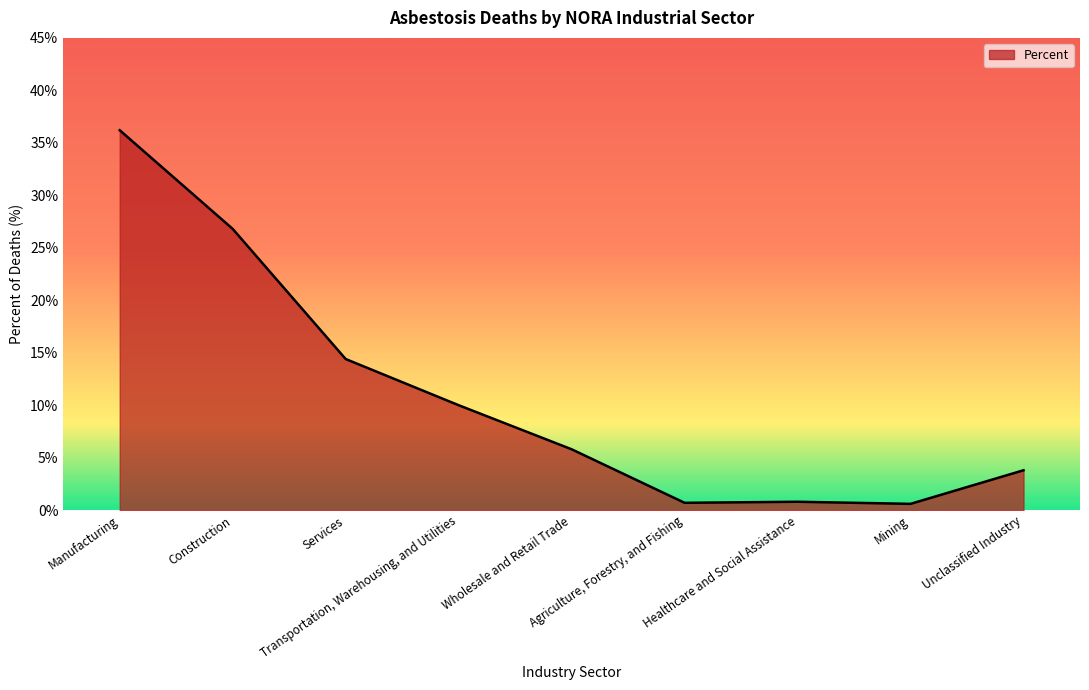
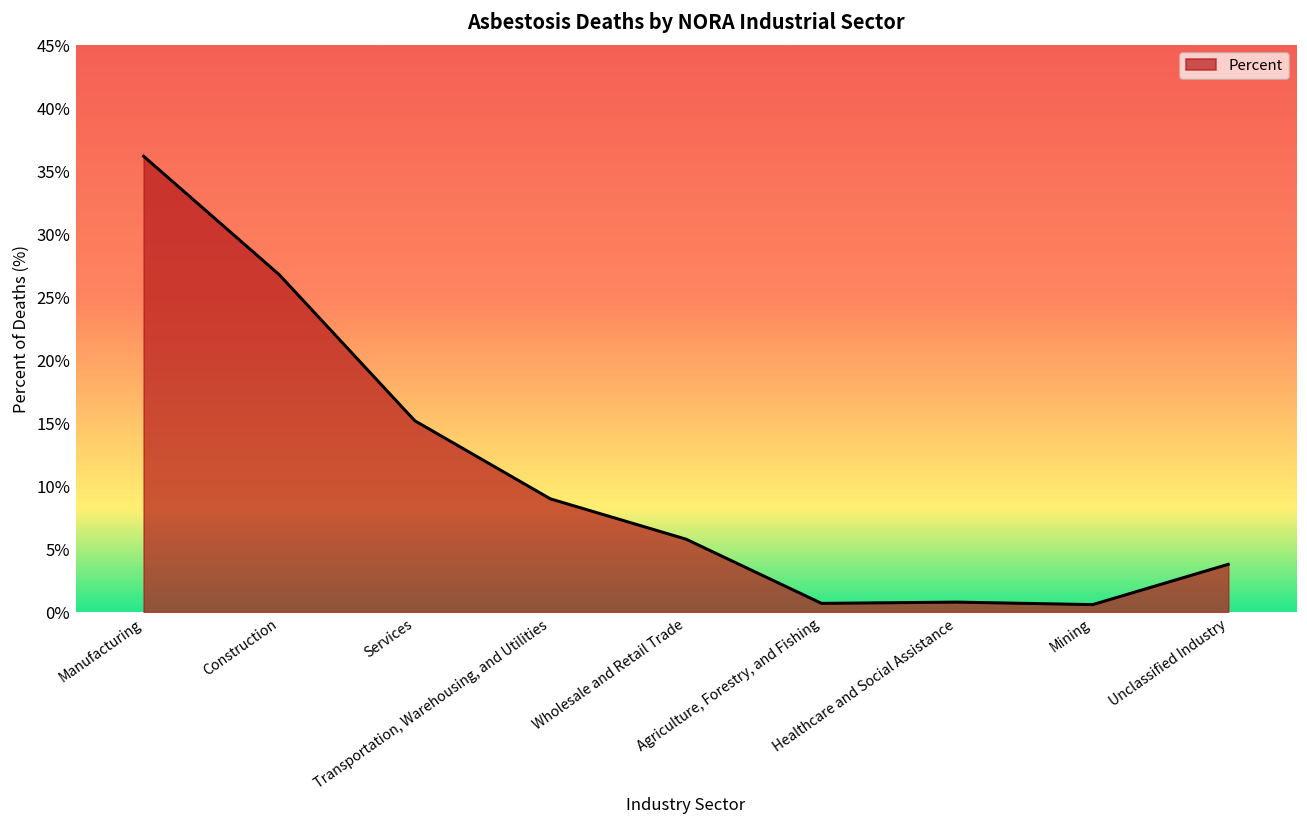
Services: 14.4% -> 15.2%
Transportation, Warehousing, and Utilities: 10% -> 9%
